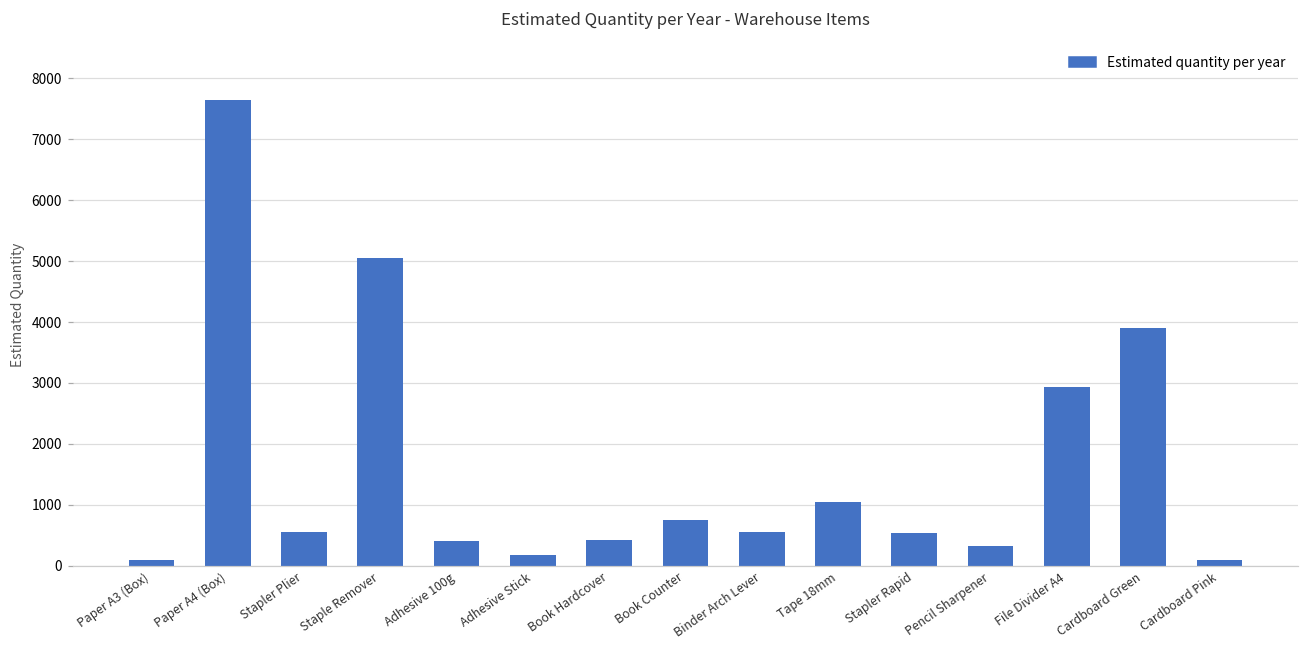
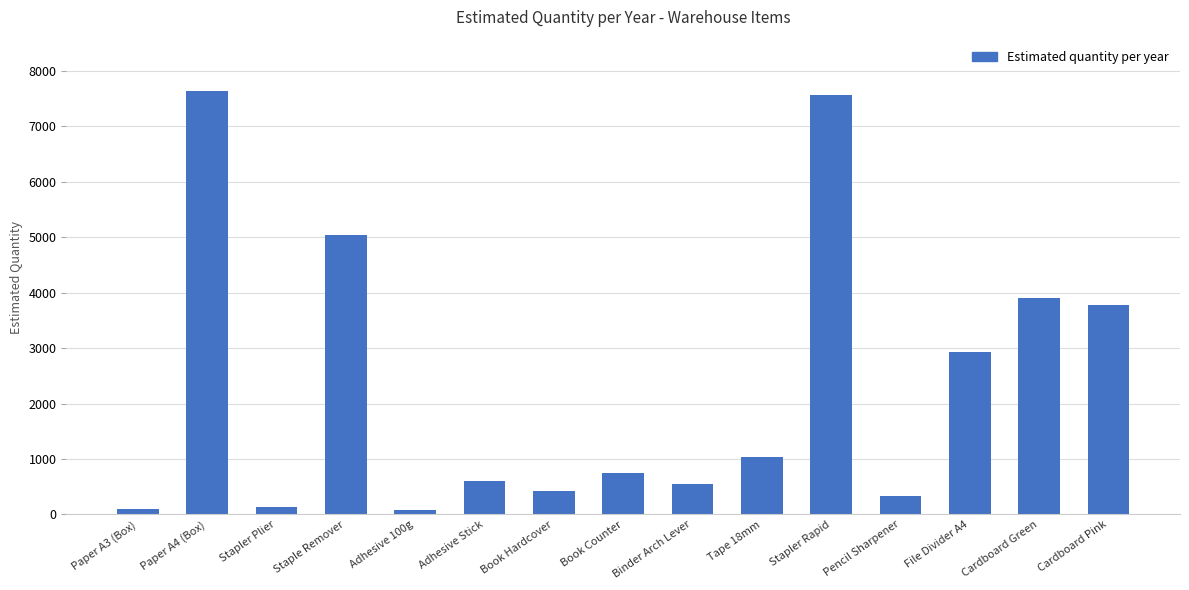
Stapler Plier: 600 -> 100
Adhesive 100g: 400 -> 100
Adhesive Stick: 200 -> 600
Stapler Rapid: 500 -> 7600
Cardboard Pink: 100 -> 3800
